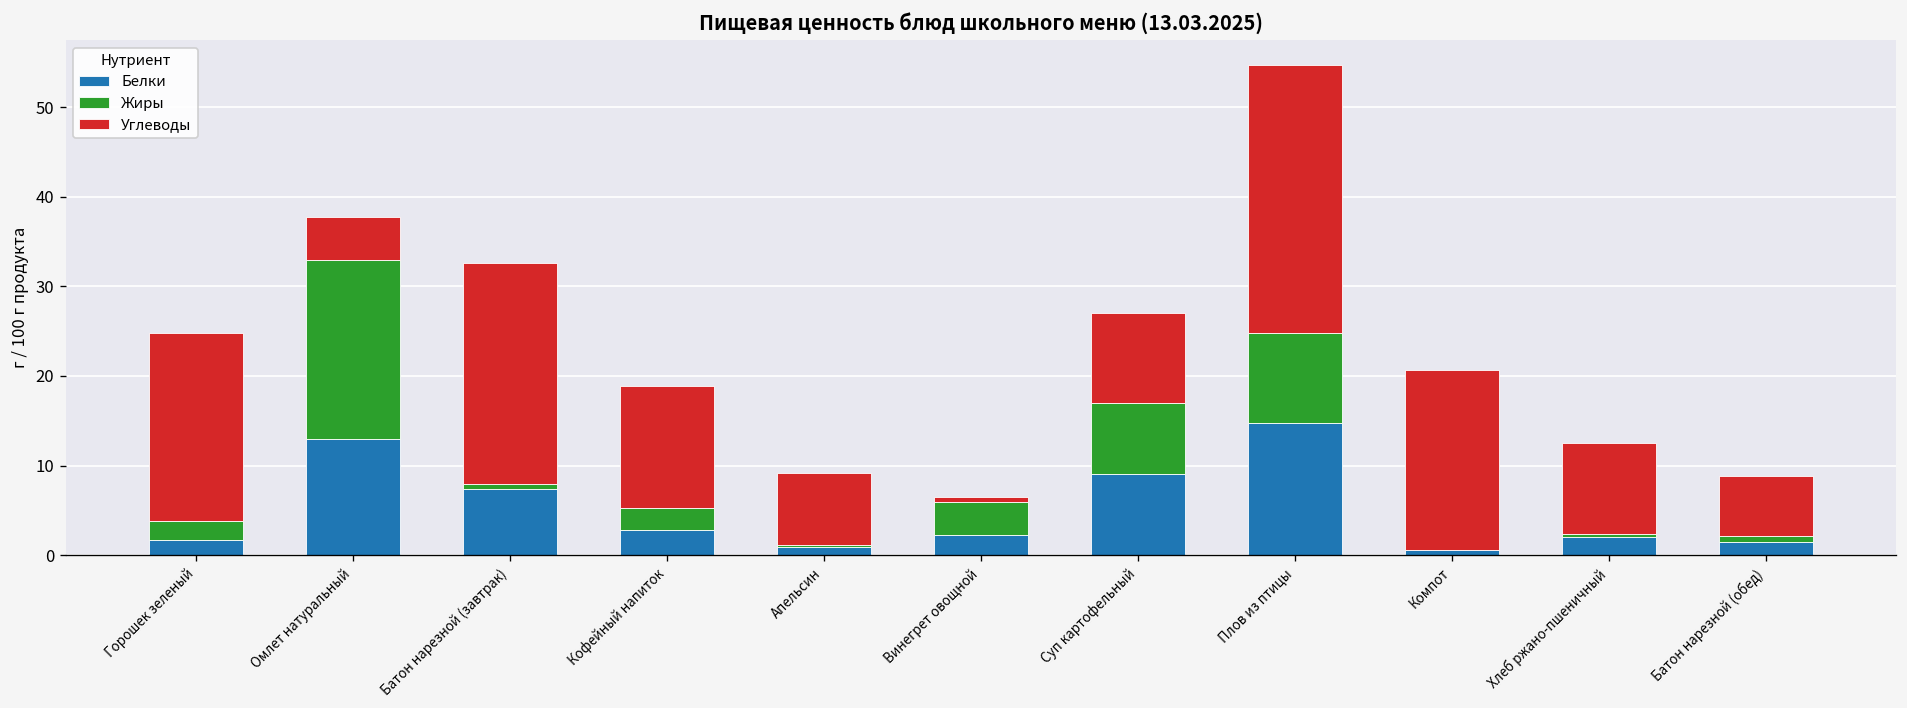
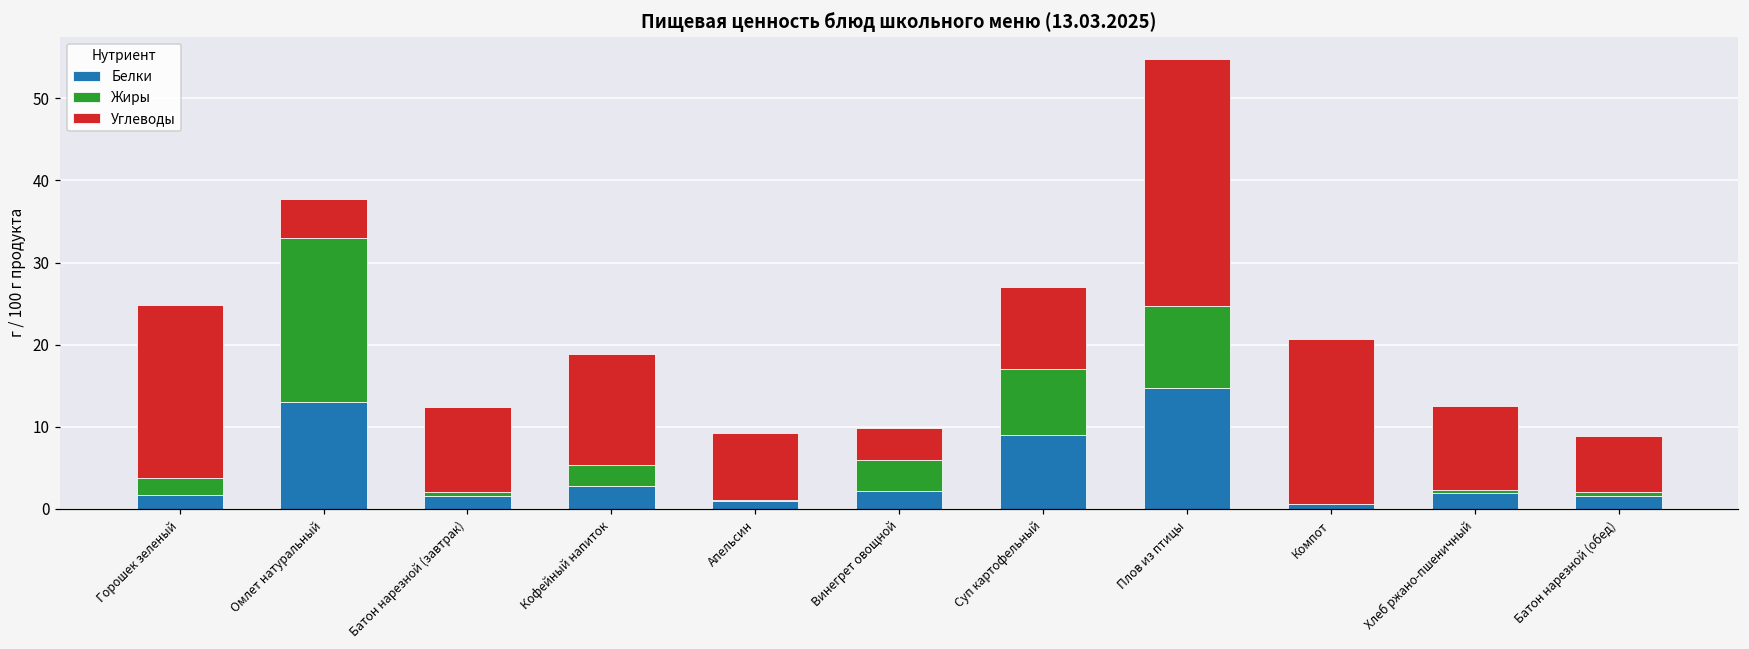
Белки, Батон нарезной (завтрак): 7 -> 2
Углеводы, Батон нарезной (завтрак): 25 -> 10
Углеводы, Винегрет овощной: 1 -> 4
